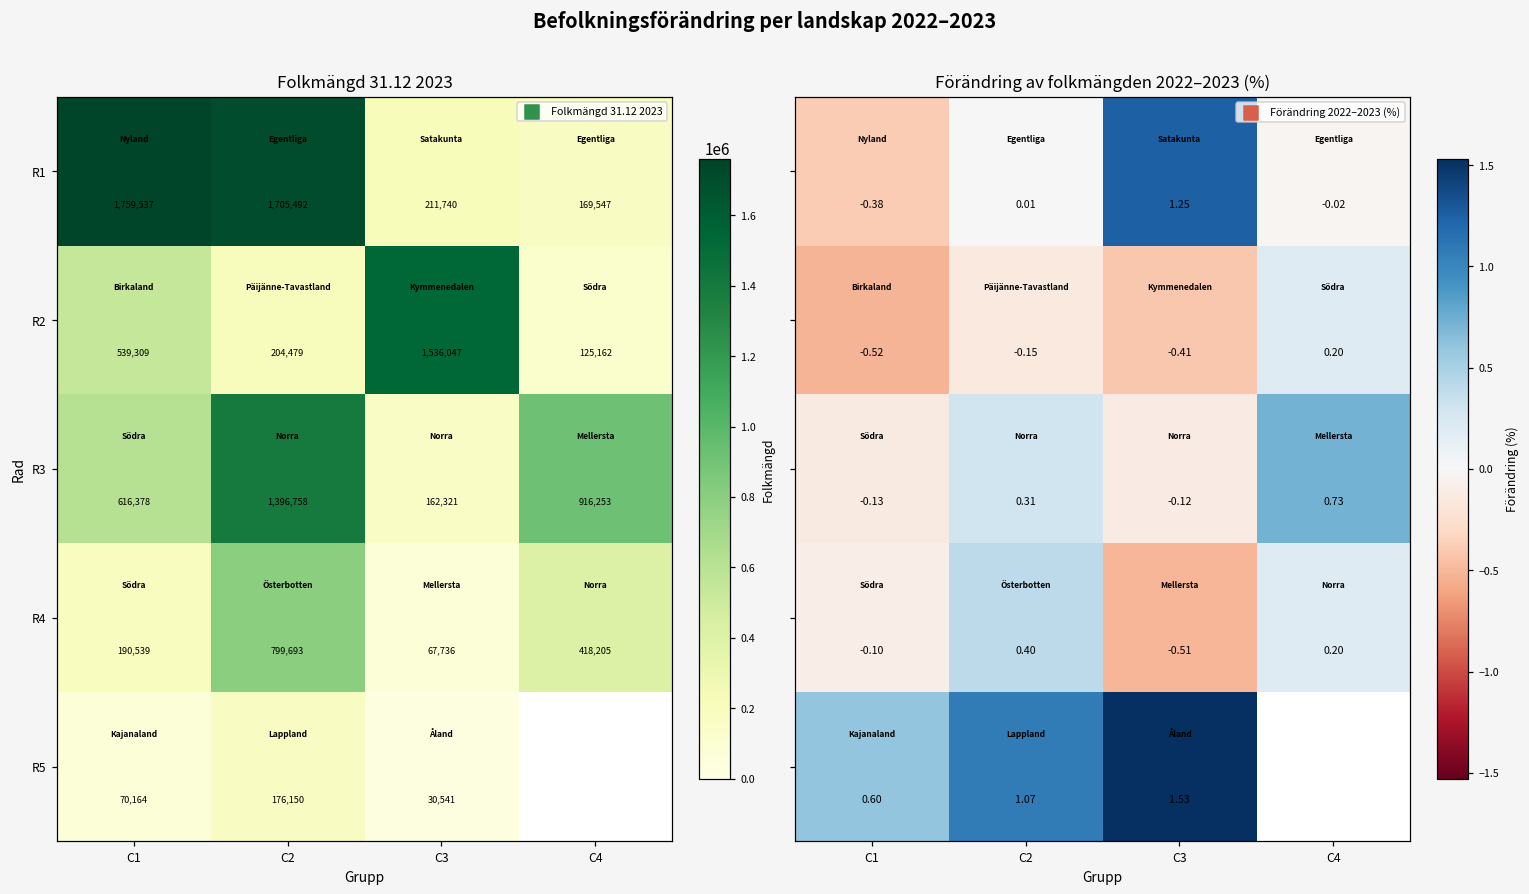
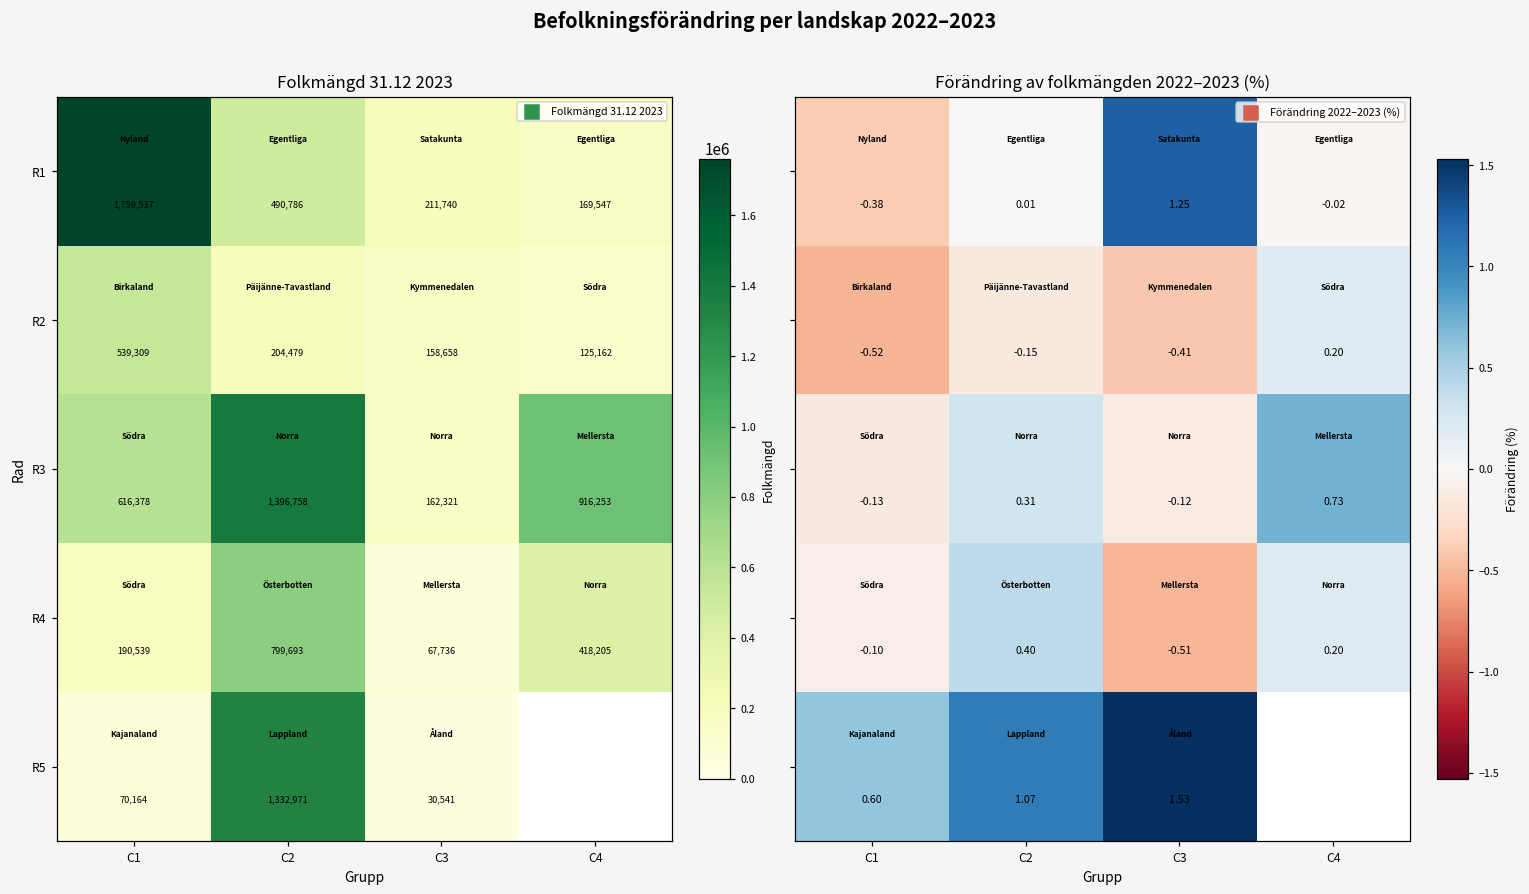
Folkmängd 31.12 2023, R1, C2: 1,705,492 -> 490,786
Folkmängd 31.12 2023, R2, C3: 1,536,047 -> 158,658
Folkmängd 31.12 2023, R5, C2: 176,150 -> 1,332,971
